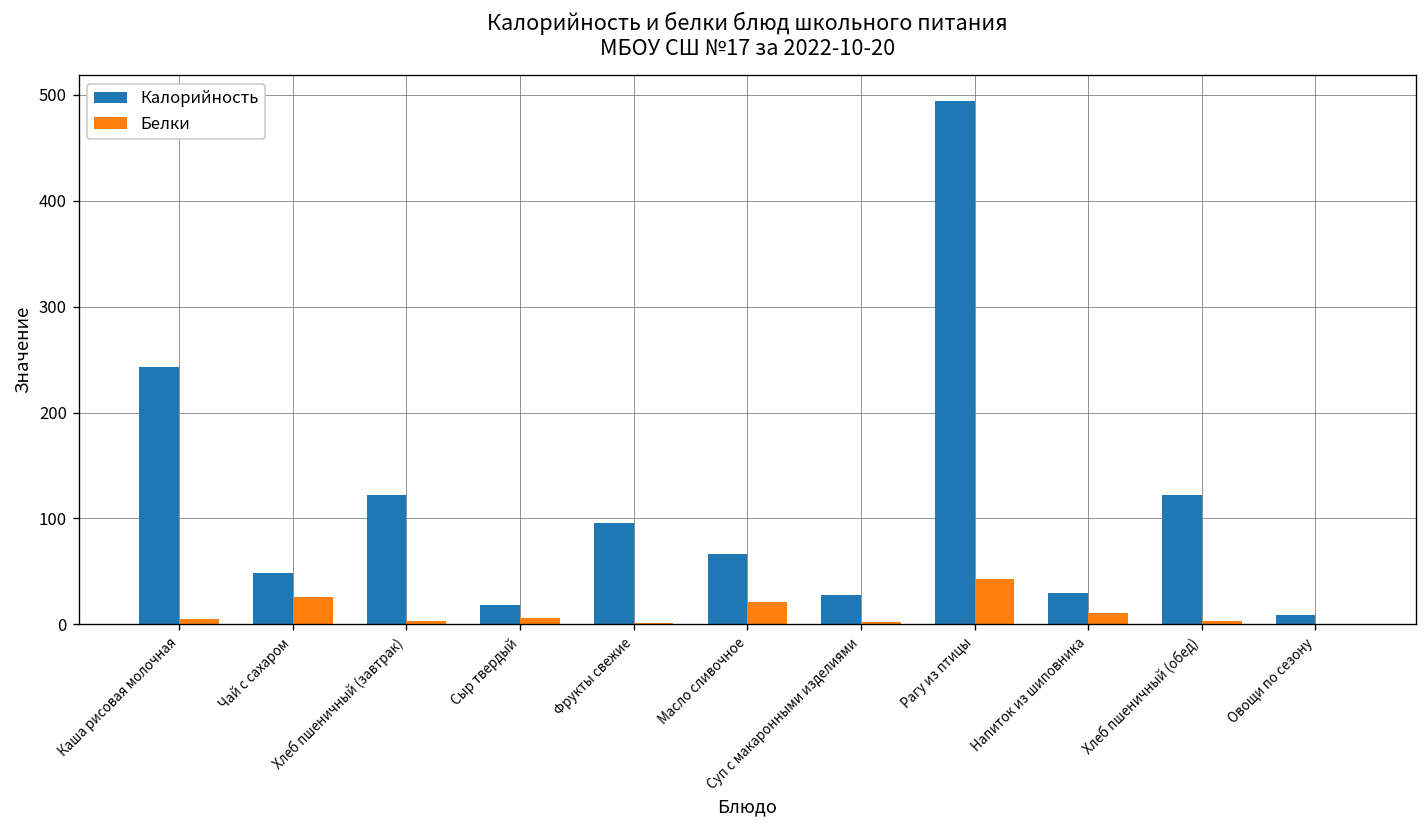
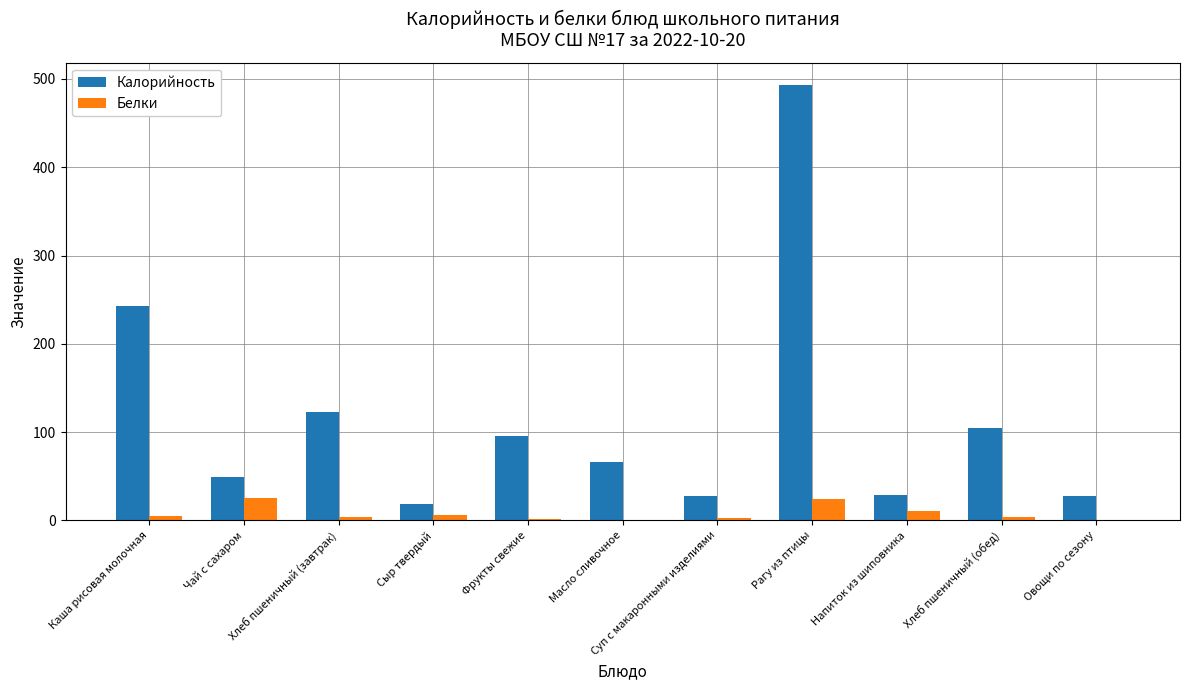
Белки, Масло сливочное: 20 -> 0
Белки, Рагу из птицы: 40 -> 20
Калорийность, Хлеб пшеничный (обед): 120 -> 100
Калорийность, Овощи по сезону: 10 -> 30
